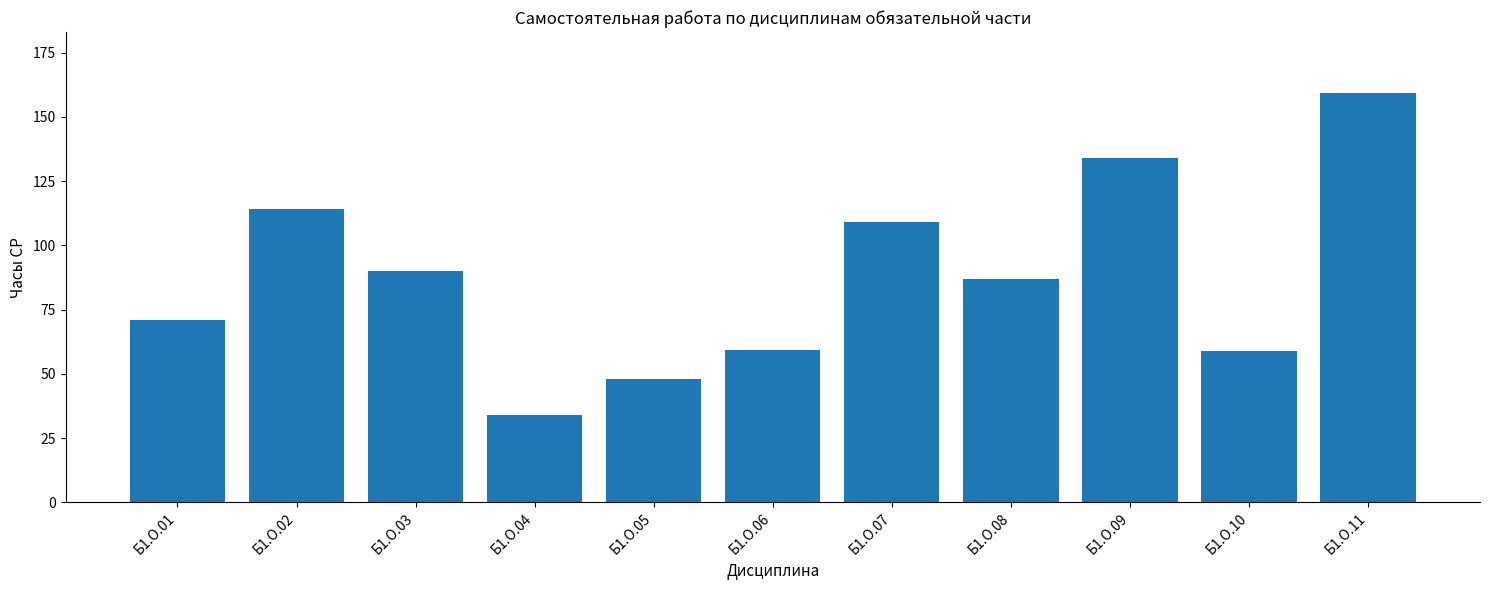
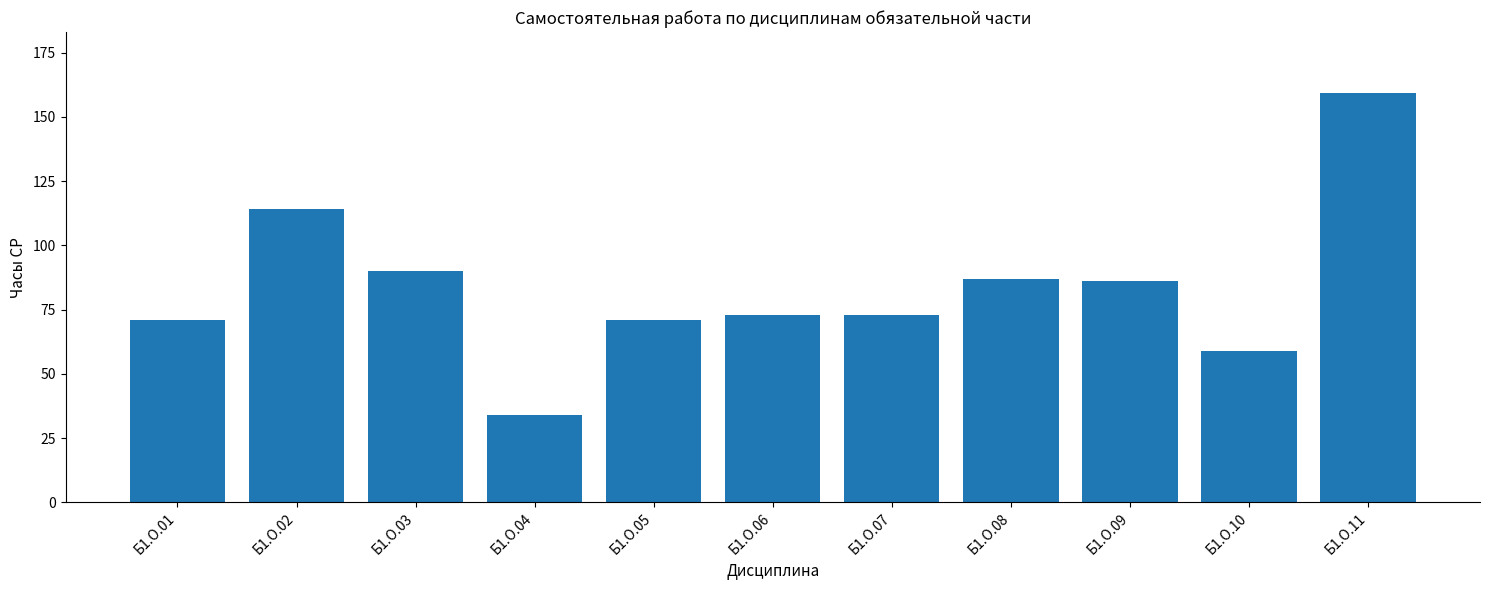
Б1.О.05: 48 -> 71
Б1.О.06: 59 -> 73
Б1.О.07: 109 -> 73
Б1.О.09: 134 -> 86
